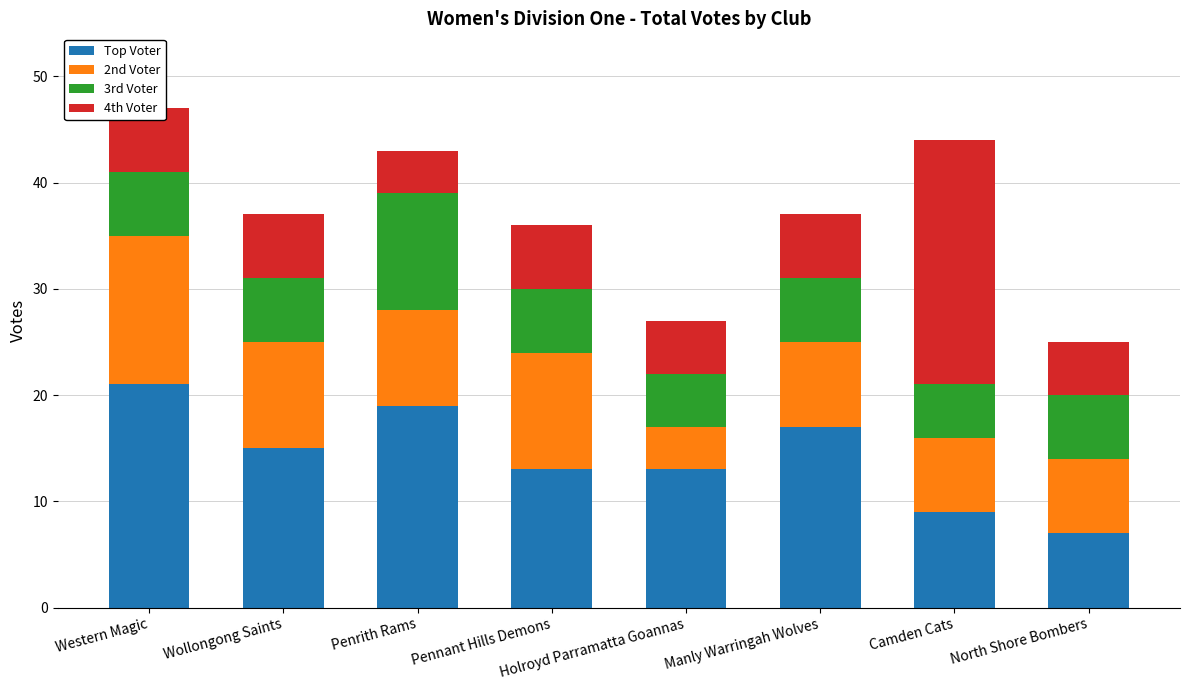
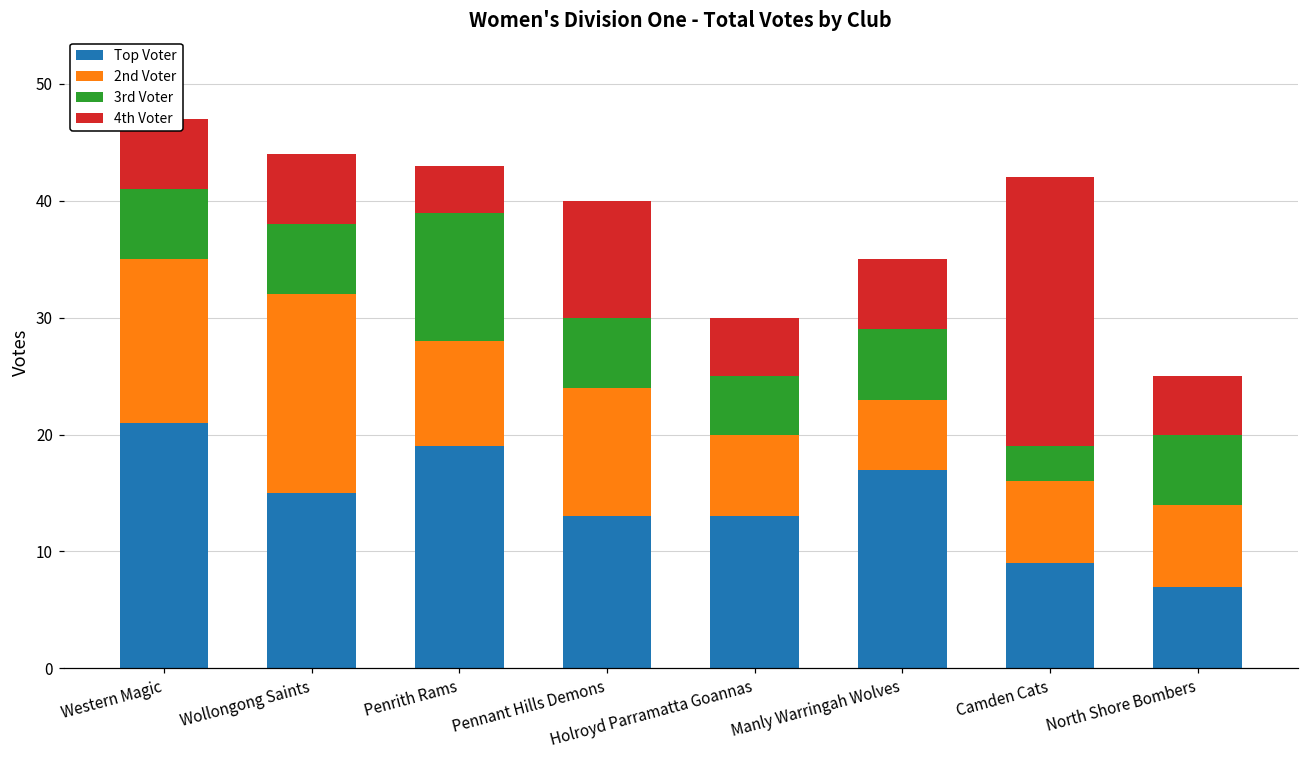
2nd Voter, Wollongong Saints: 10 -> 17
4th Voter, Pennant Hills Demons: 6 -> 10
2nd Voter, Holroyd Parramatta Goannas: 4 -> 7
2nd Voter, Manly Warringah Wolves: 8 -> 6
3rd Voter, Camden Cats: 5 -> 3
